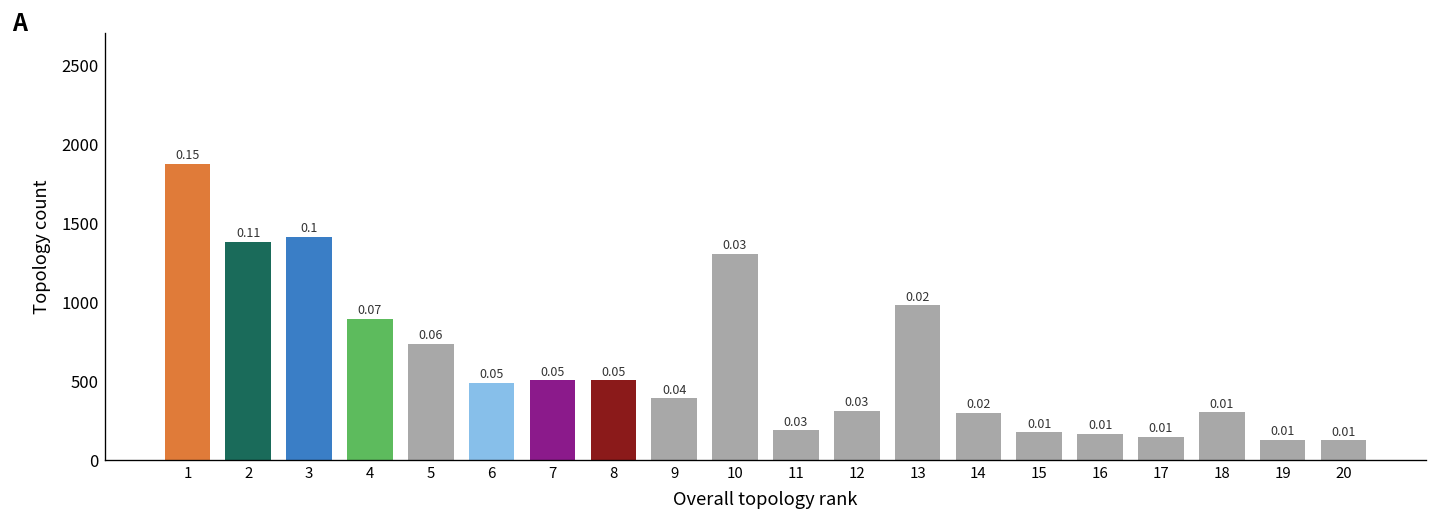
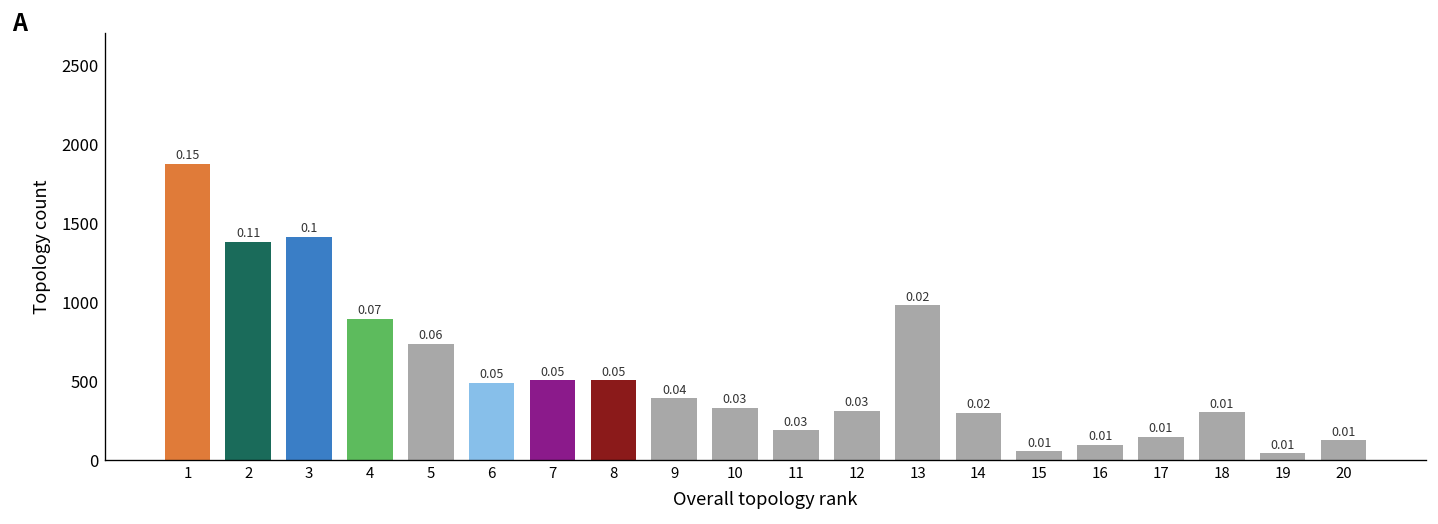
10: 1310 -> 330
15: 180 -> 60
16: 170 -> 90
19: 130 -> 40
